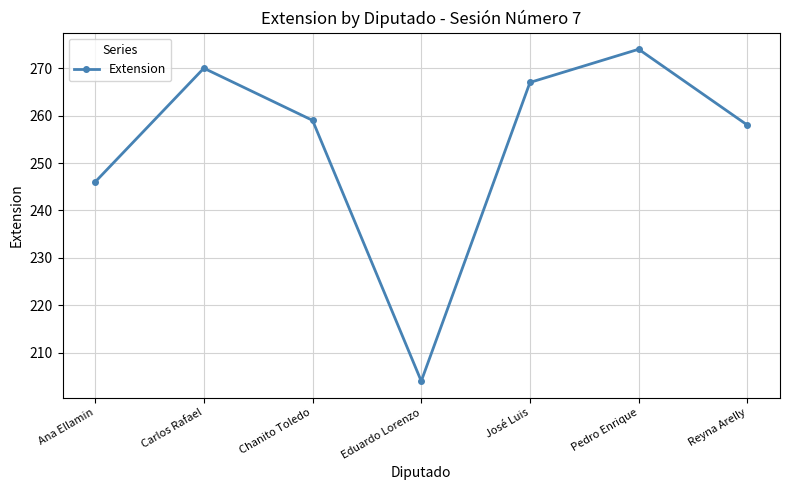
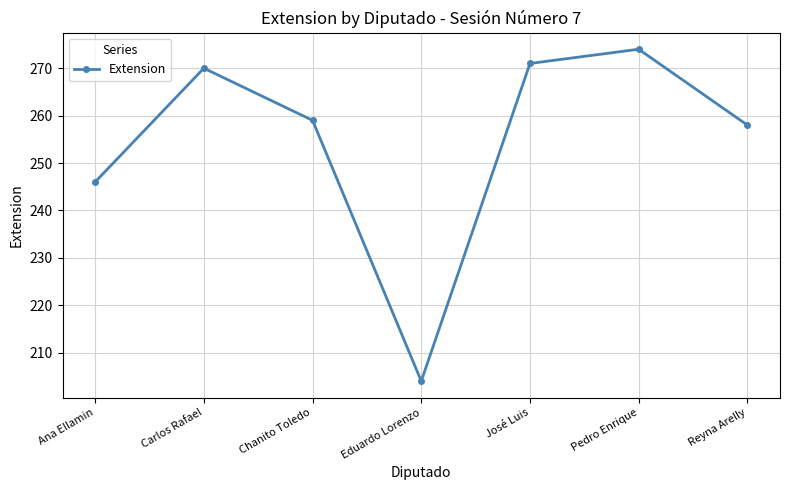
José Luis: 267 -> 271
